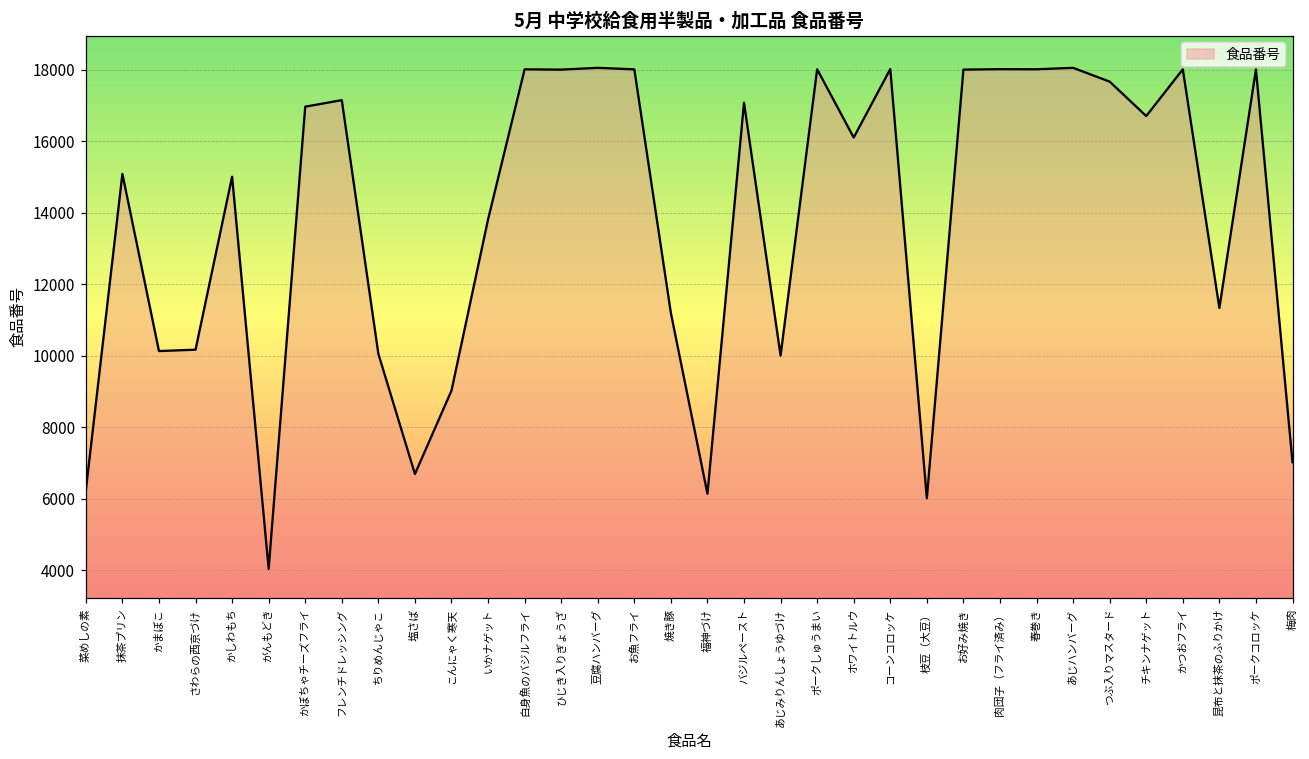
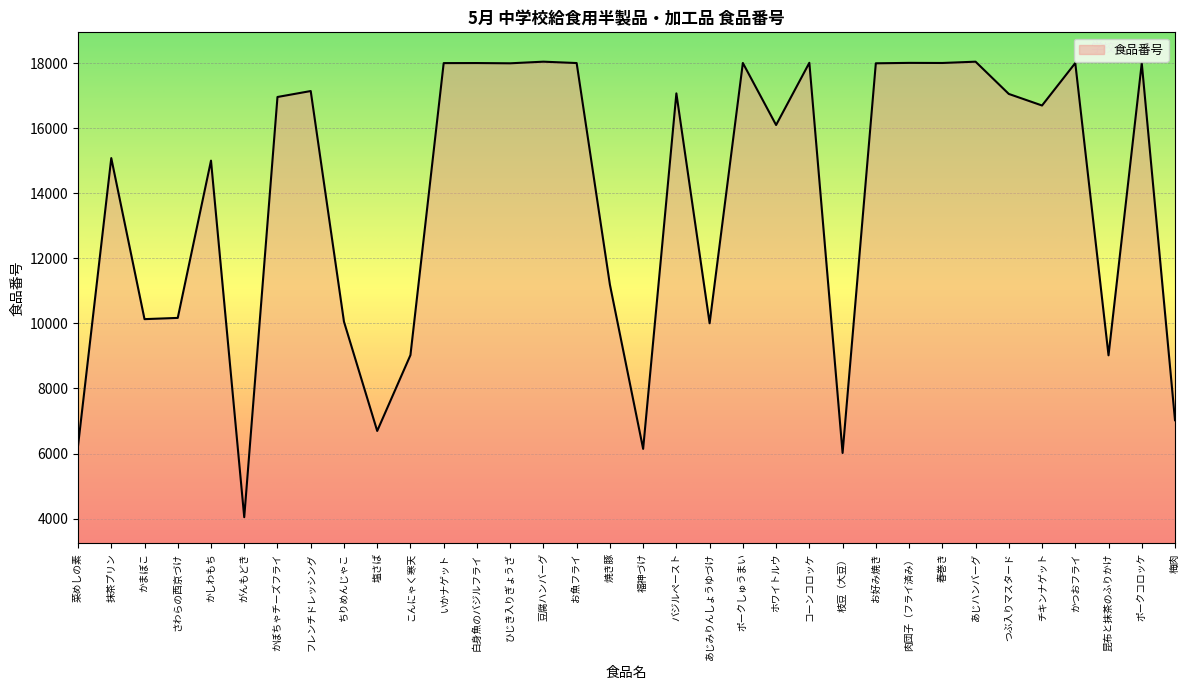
いかナゲット: 13800 -> 18000
つぶ入りマスタード: 17700 -> 17100
昆布と抹茶のふりかけ: 11300 -> 9000
